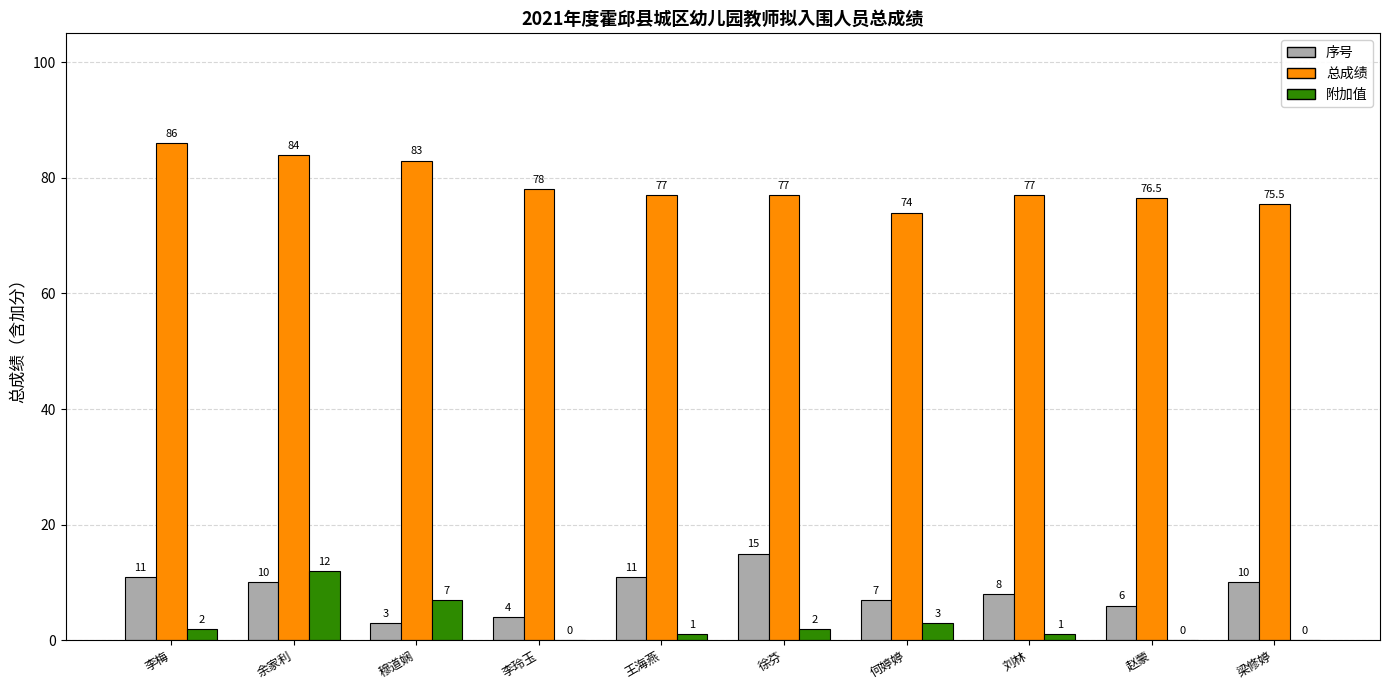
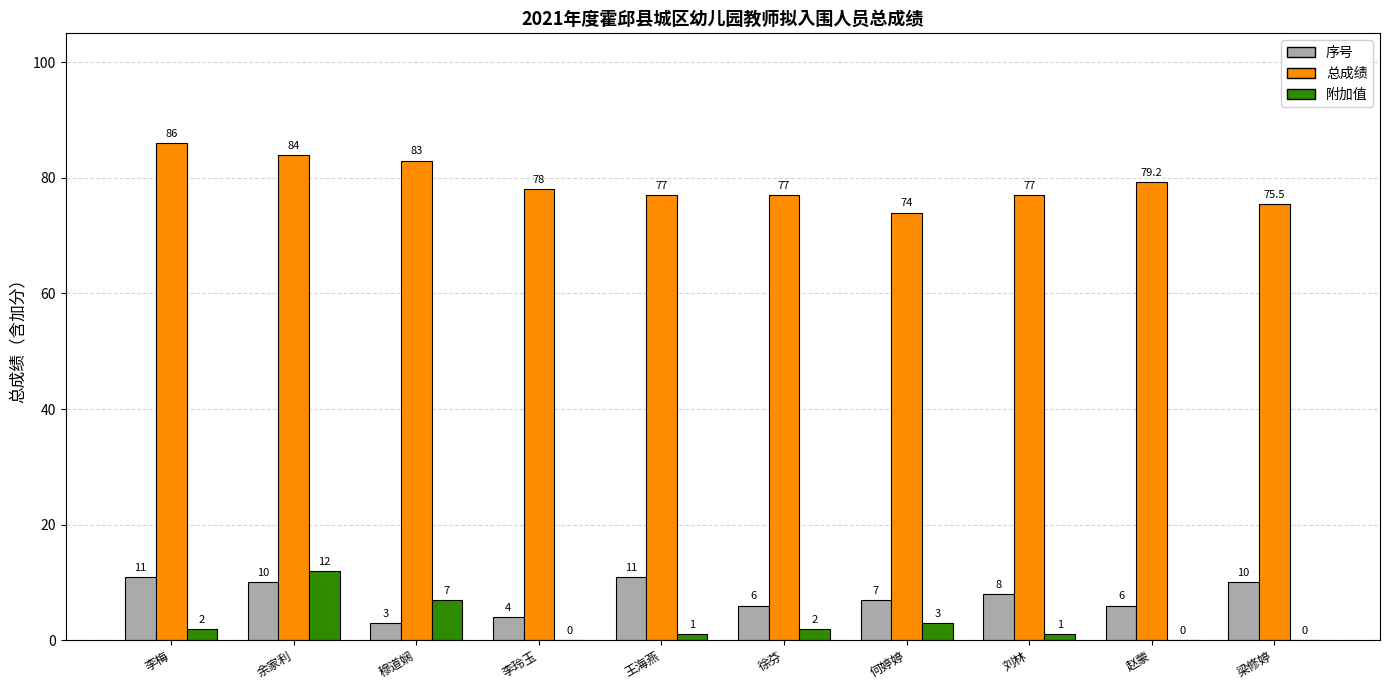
序号, 徐芬: 15 -> 6
总成绩, 赵蒙: 76.5 -> 79.2
